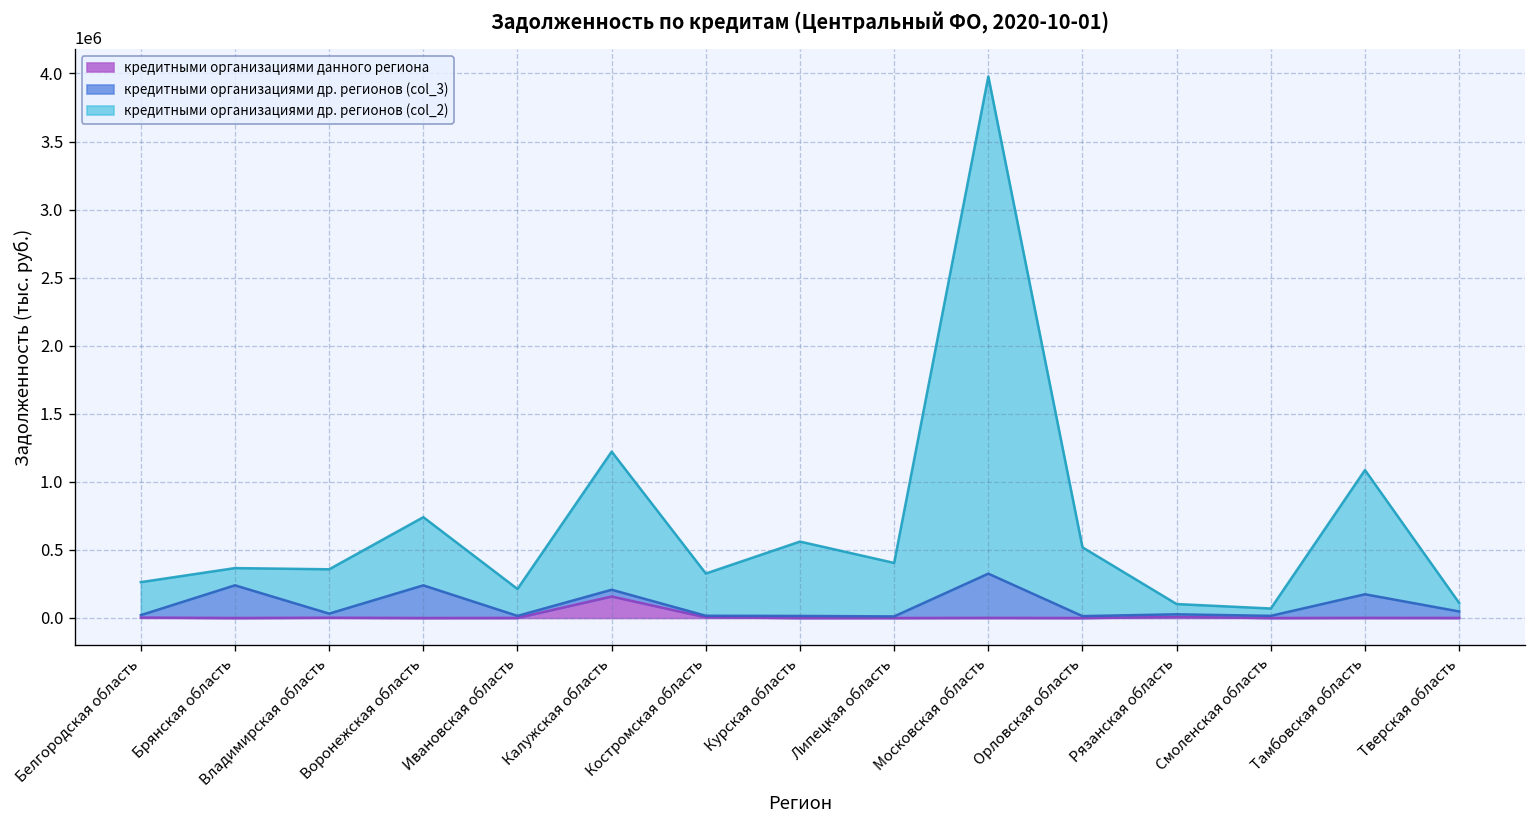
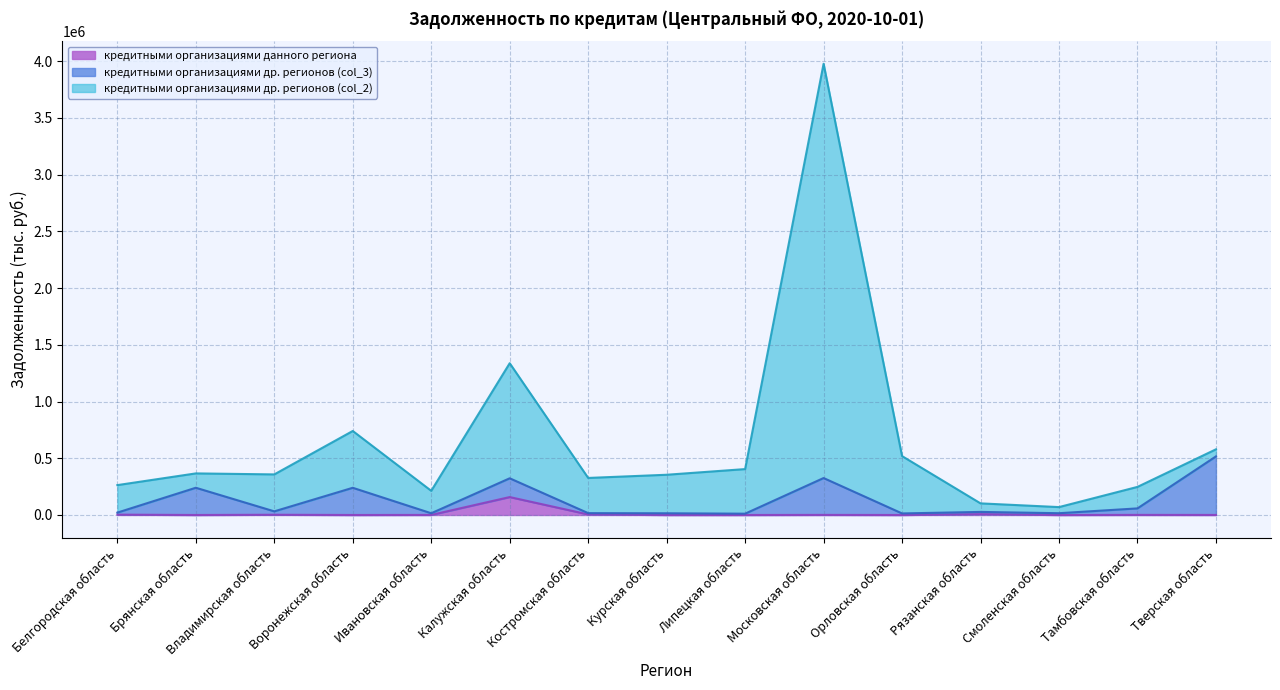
кредитными организациями др. регионов (col_3), Калужская область: 50000 -> 170000
кредитными организациями др. регионов (col_2), Курская область: 550000 -> 340000
кредитными организациями др. регионов (col_3), Тамбовская область: 170000 -> 60000
кредитными организациями др. регионов (col_2), Тамбовская область: 910000 -> 190000
кредитными организациями др. регионов (col_3), Тверская область: 50000 -> 520000
